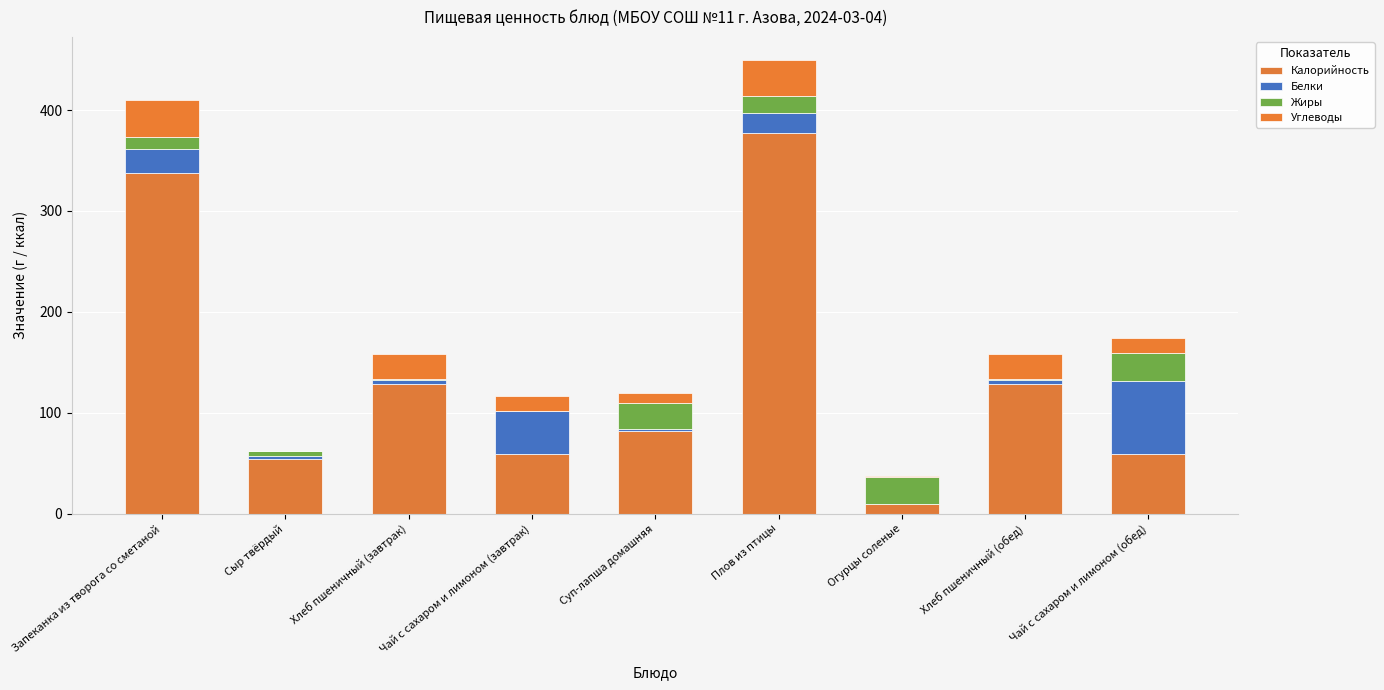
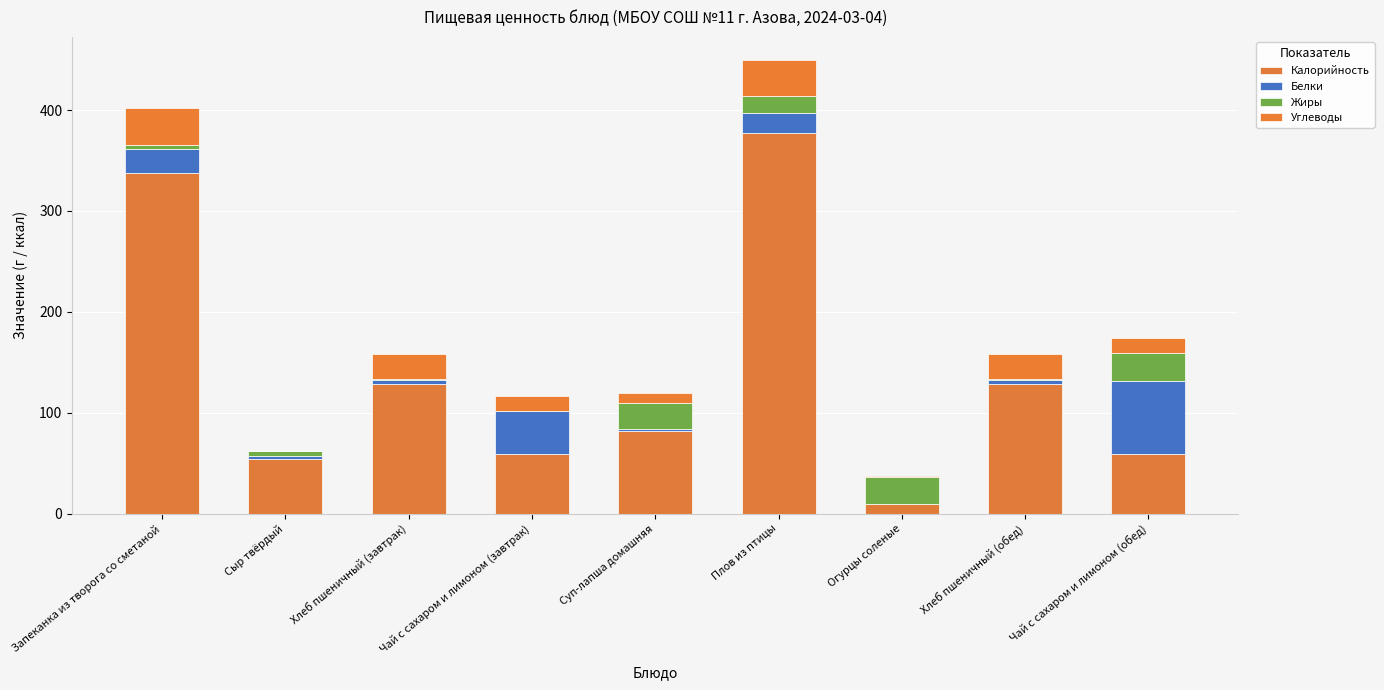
Жиры, Запеканка из творога со сметаной: 12 -> 4
